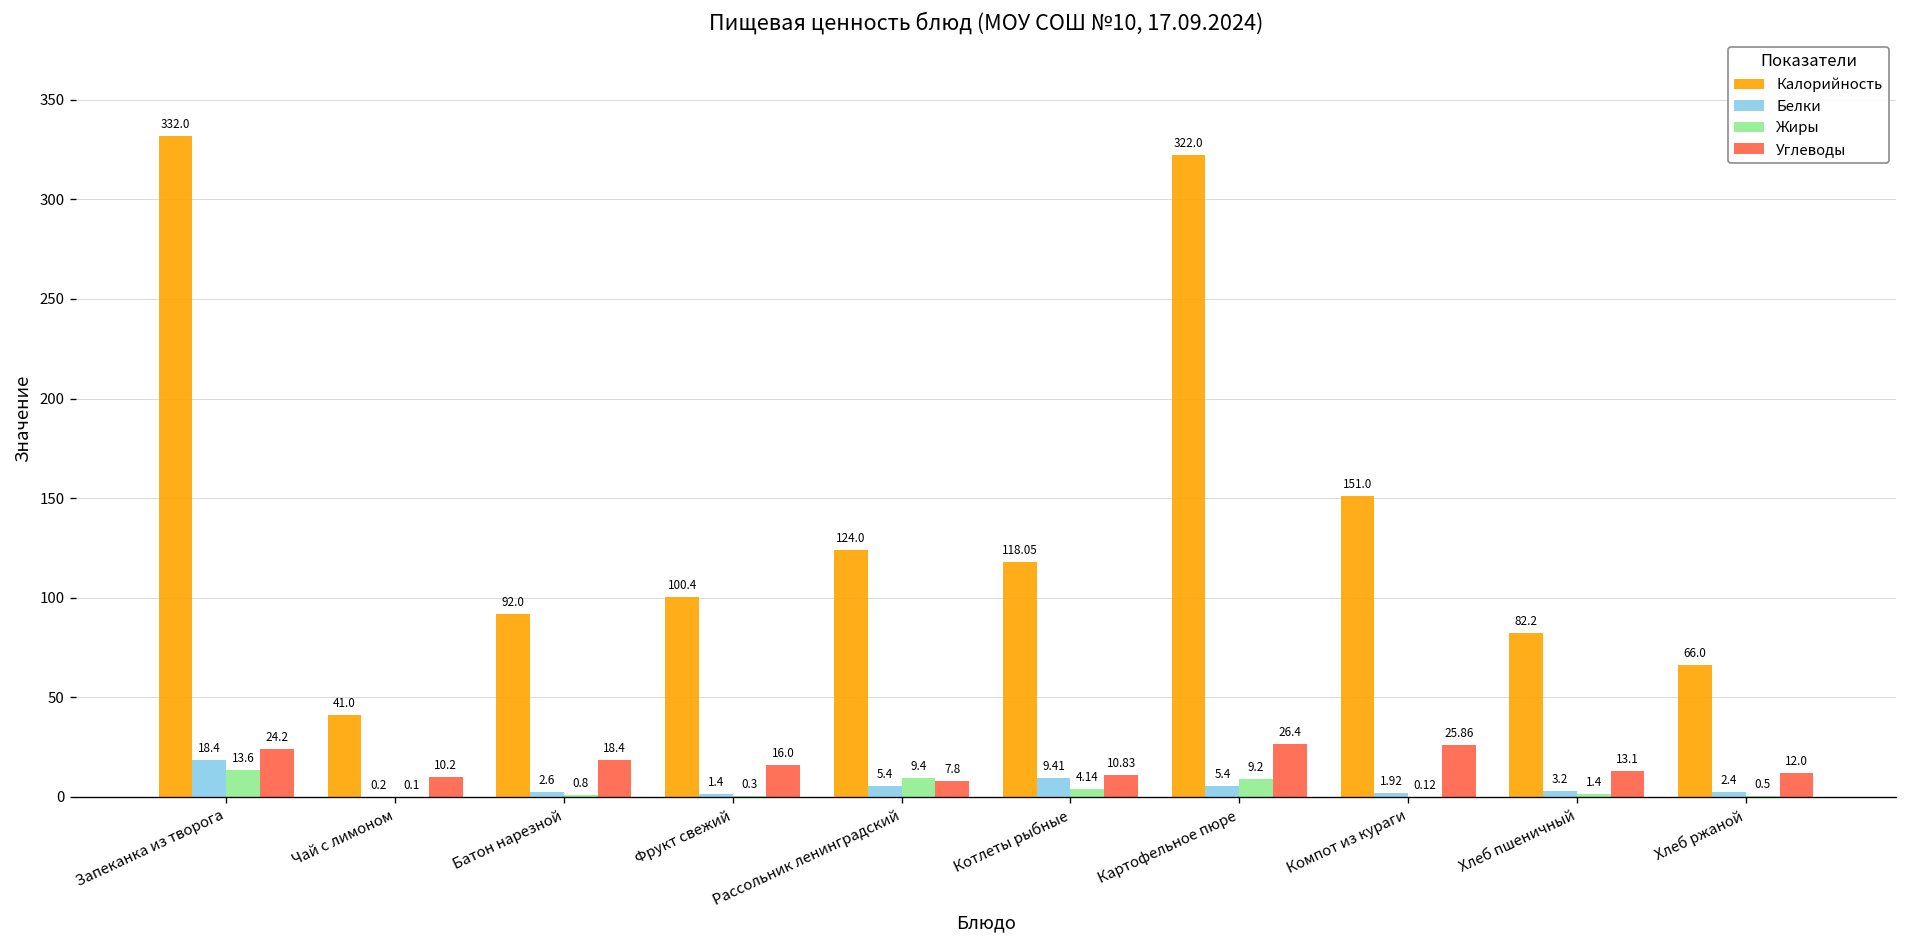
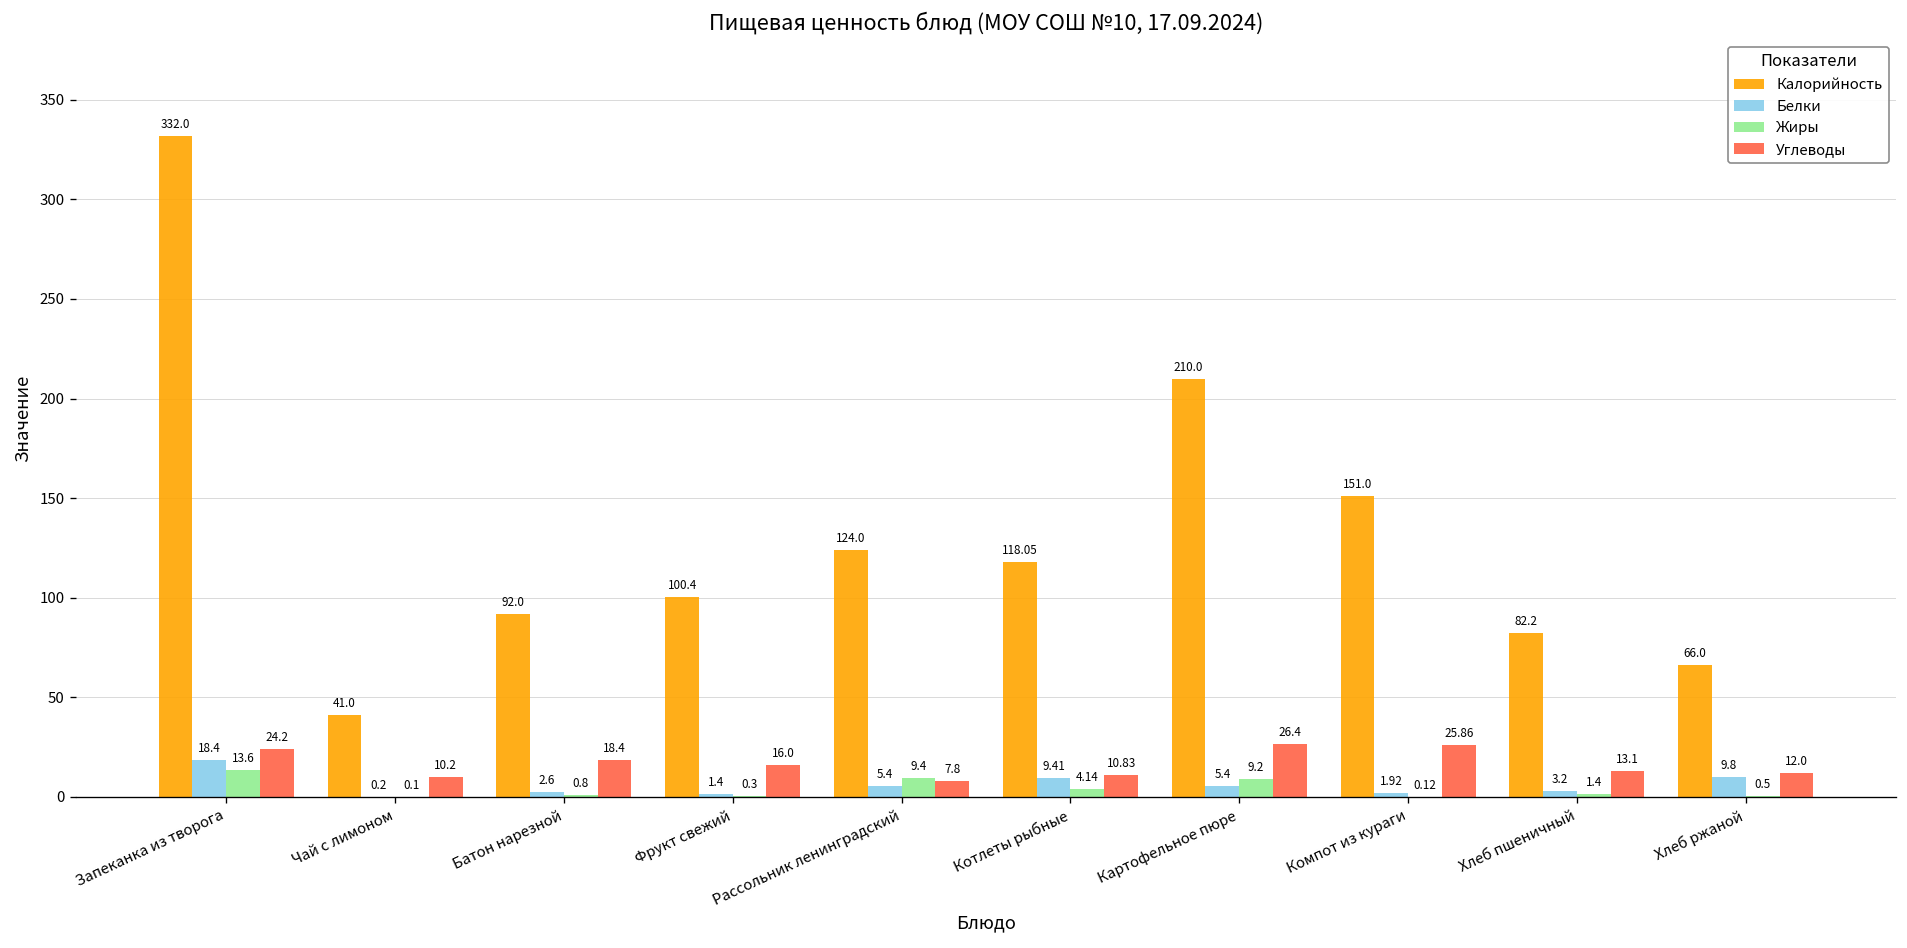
Калорийность, Картофельное пюре: 322.0 -> 210.0
Белки, Хлеб ржаной: 2.4 -> 9.8
